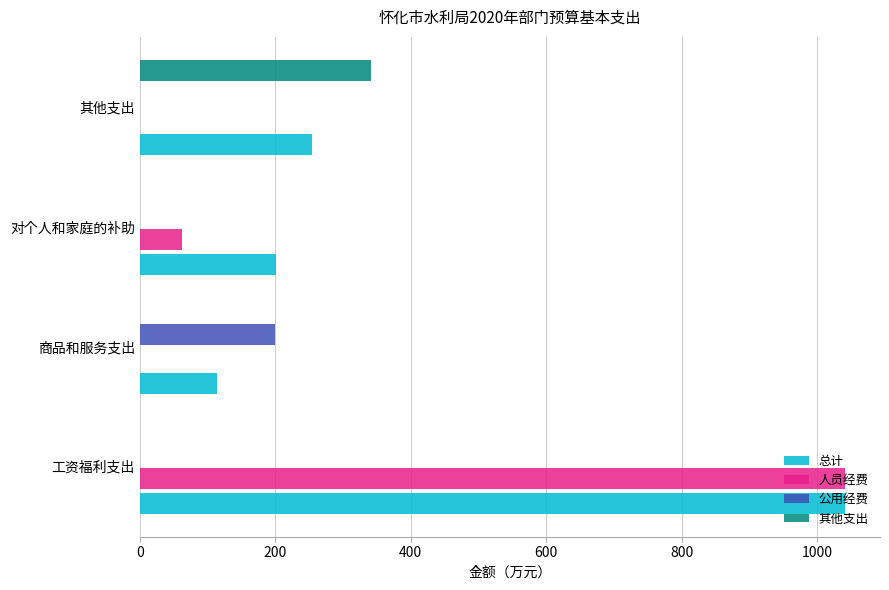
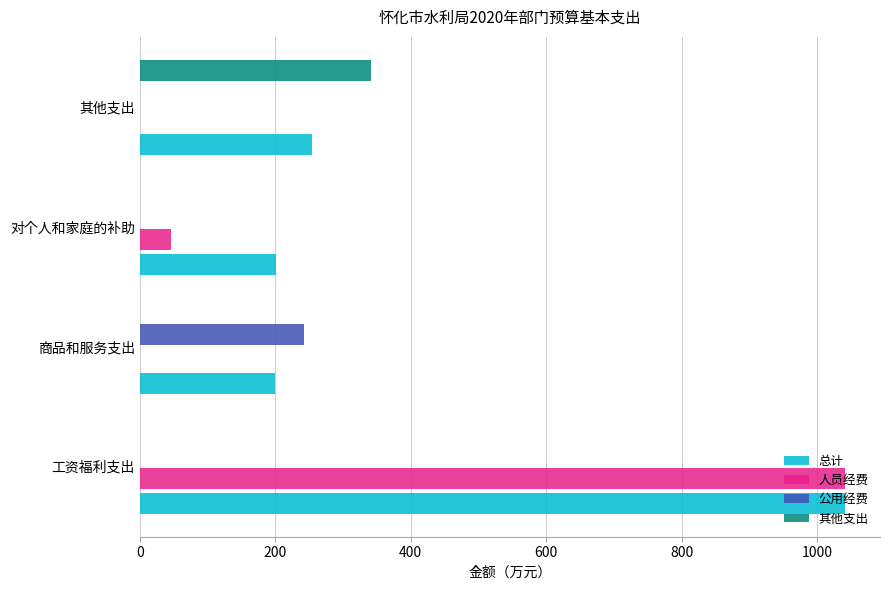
人员经费, 对个人和家庭的补助: 60 -> 50
公用经费, 商品和服务支出: 200 -> 240
总计, 商品和服务支出: 110 -> 200
